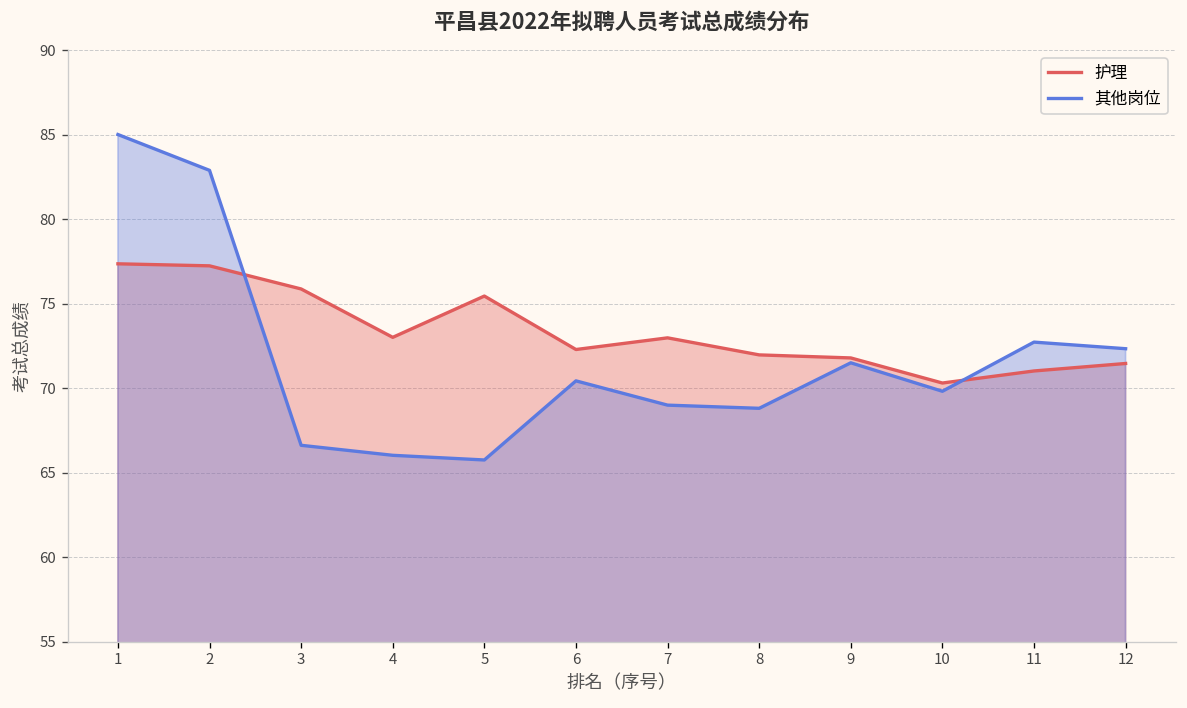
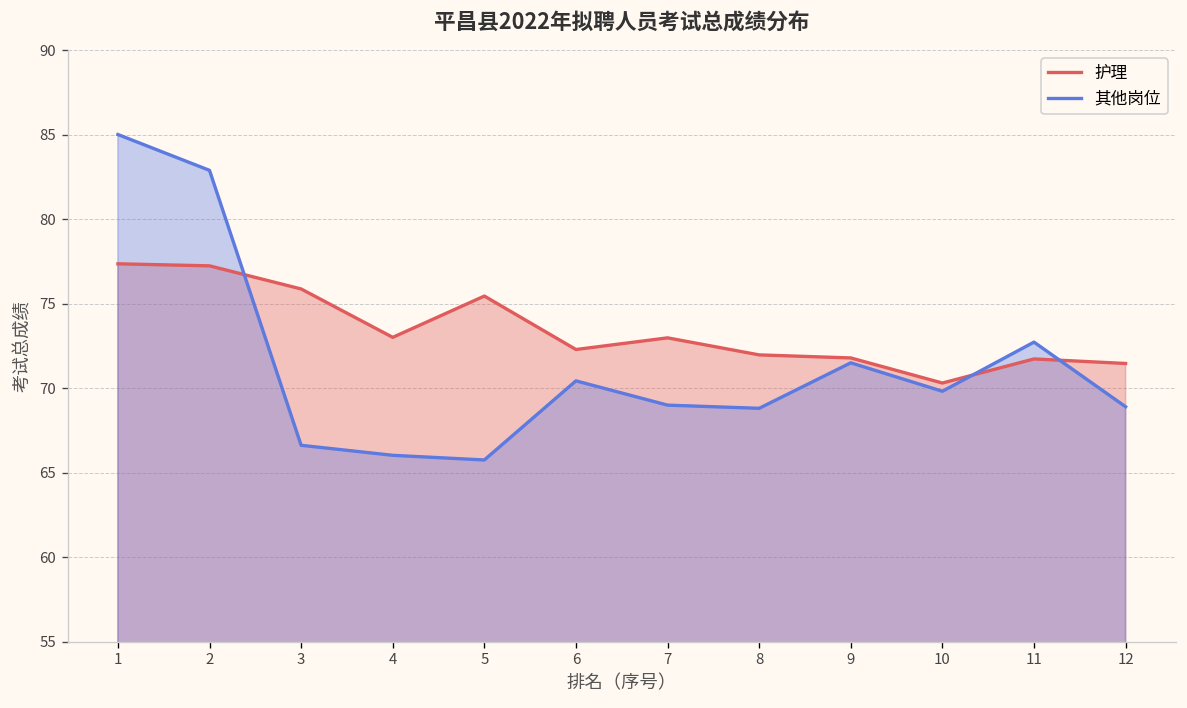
护理, 11: 71.0 -> 71.7
其他岗位, 12: 72.3 -> 68.9
